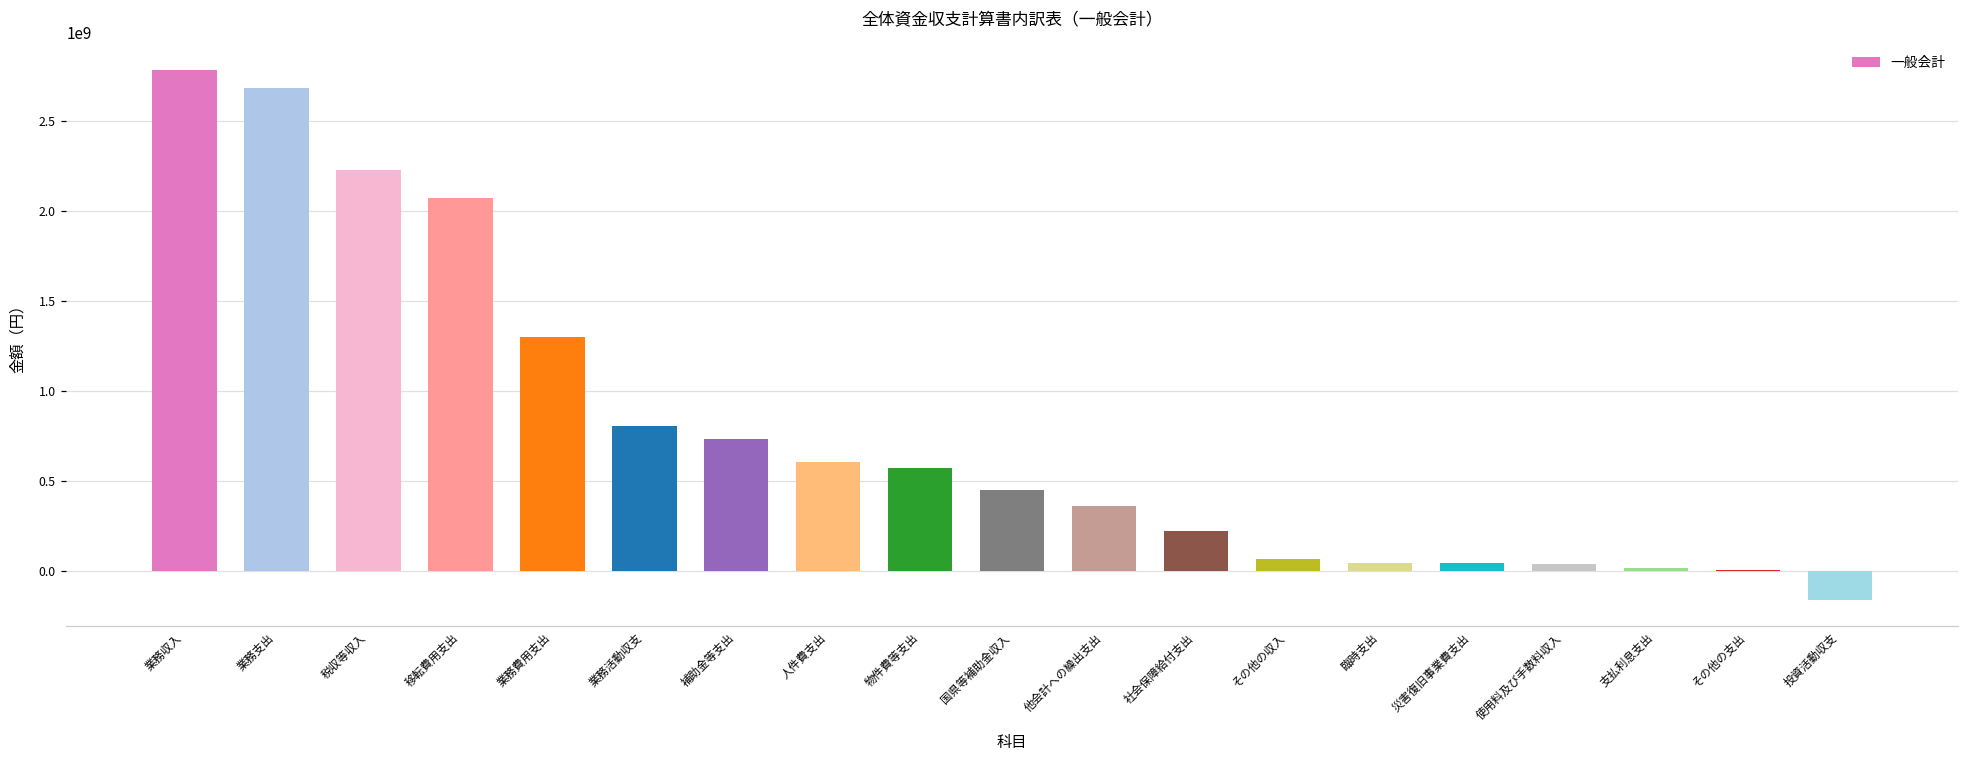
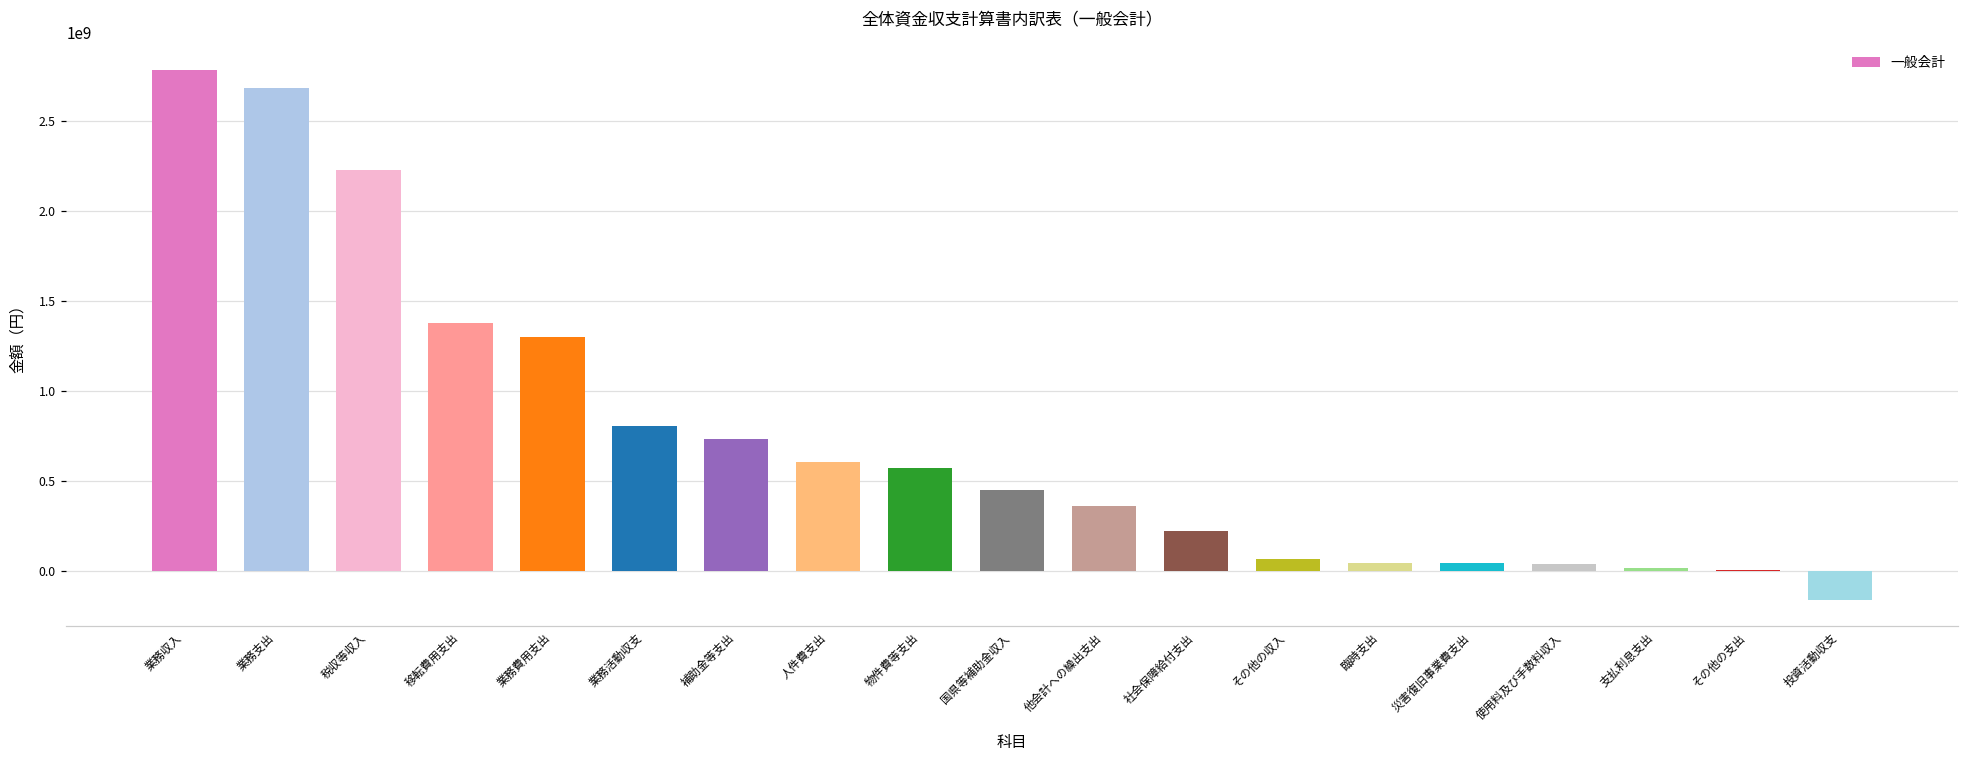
移転費用支出: 2070000000 -> 1380000000
